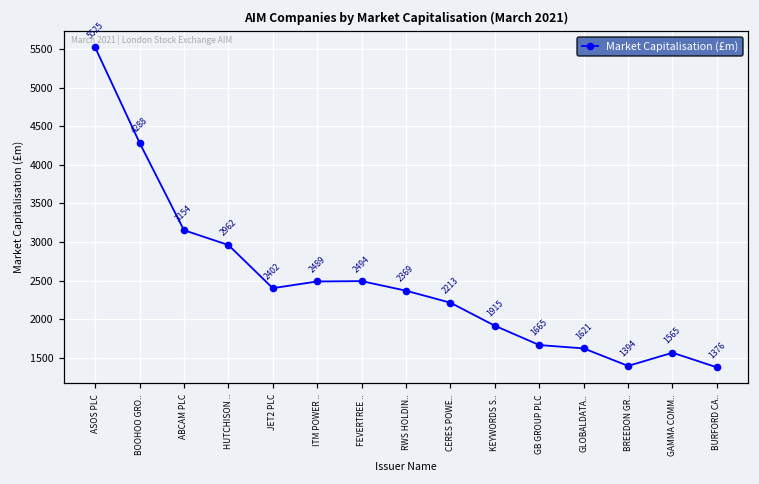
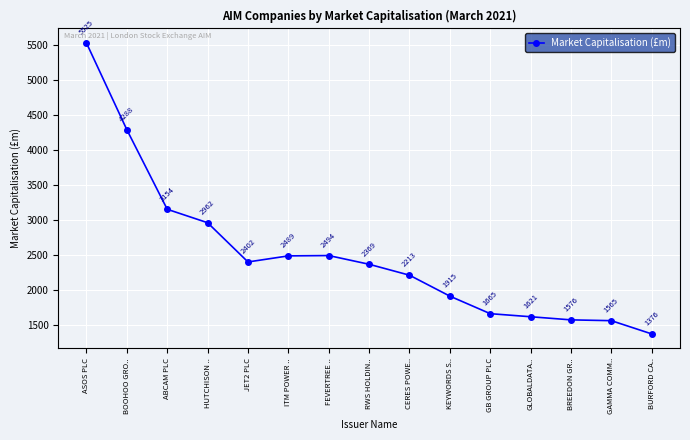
BREEDON GR..: 1394 -> 1576
